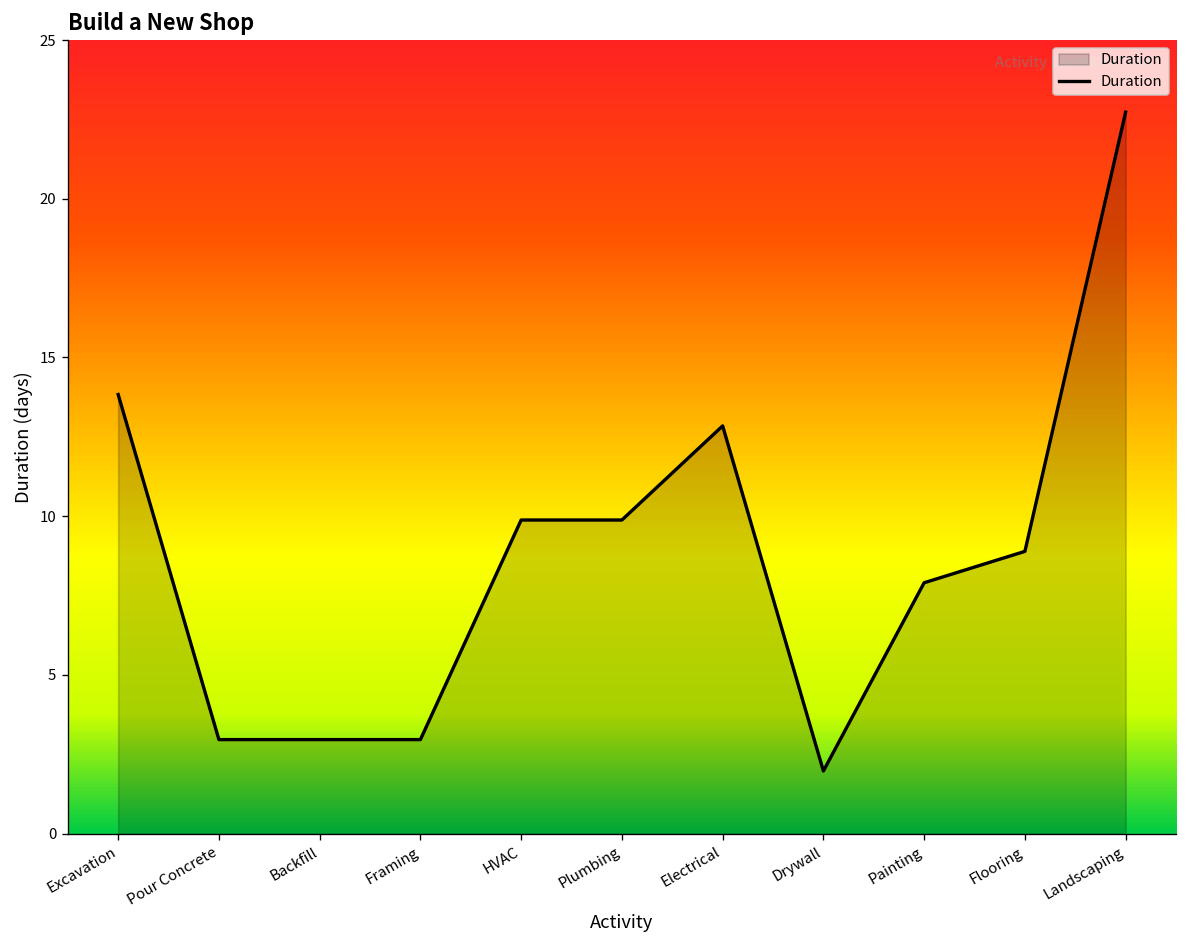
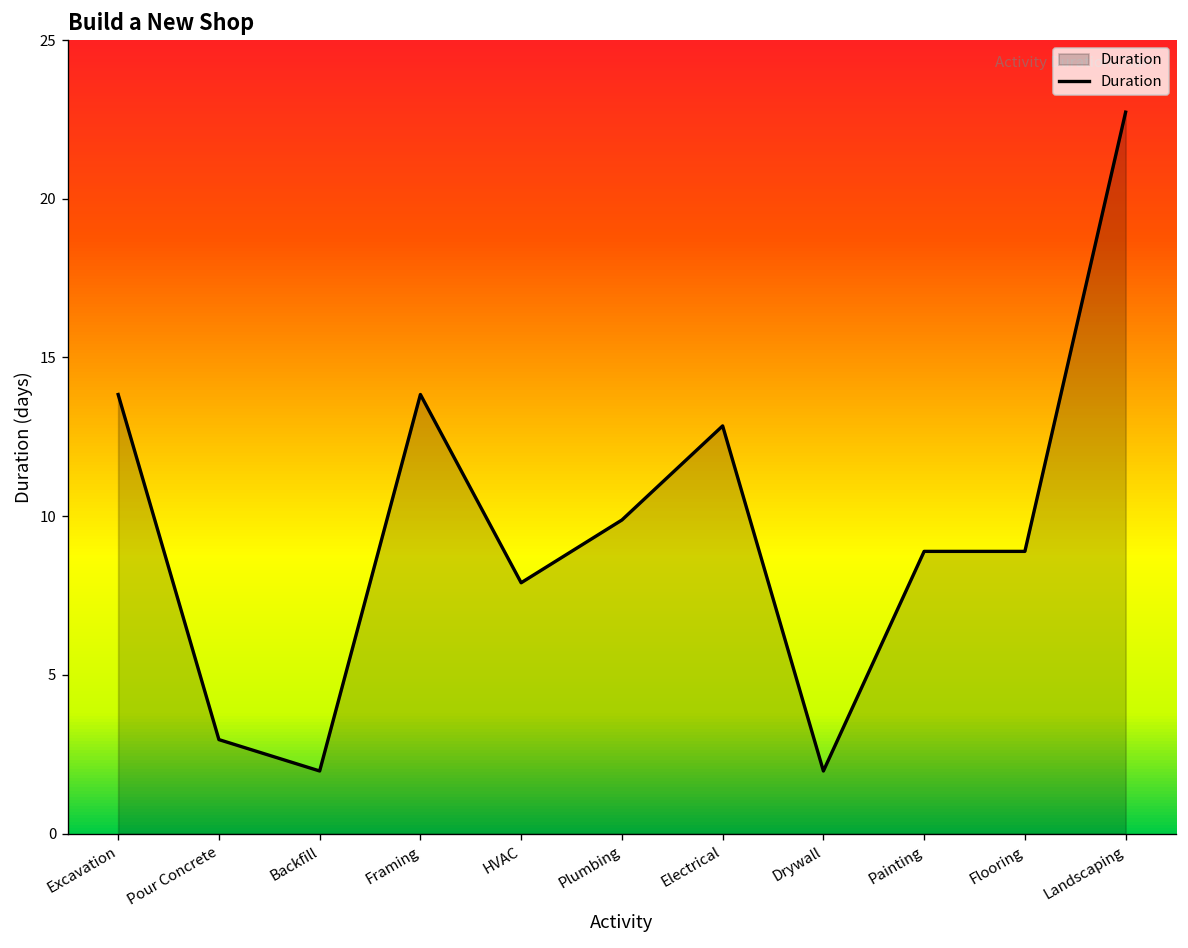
Backfill: 3 -> 2
Framing: 3 -> 14
HVAC: 10 -> 8
Painting: 8 -> 9
